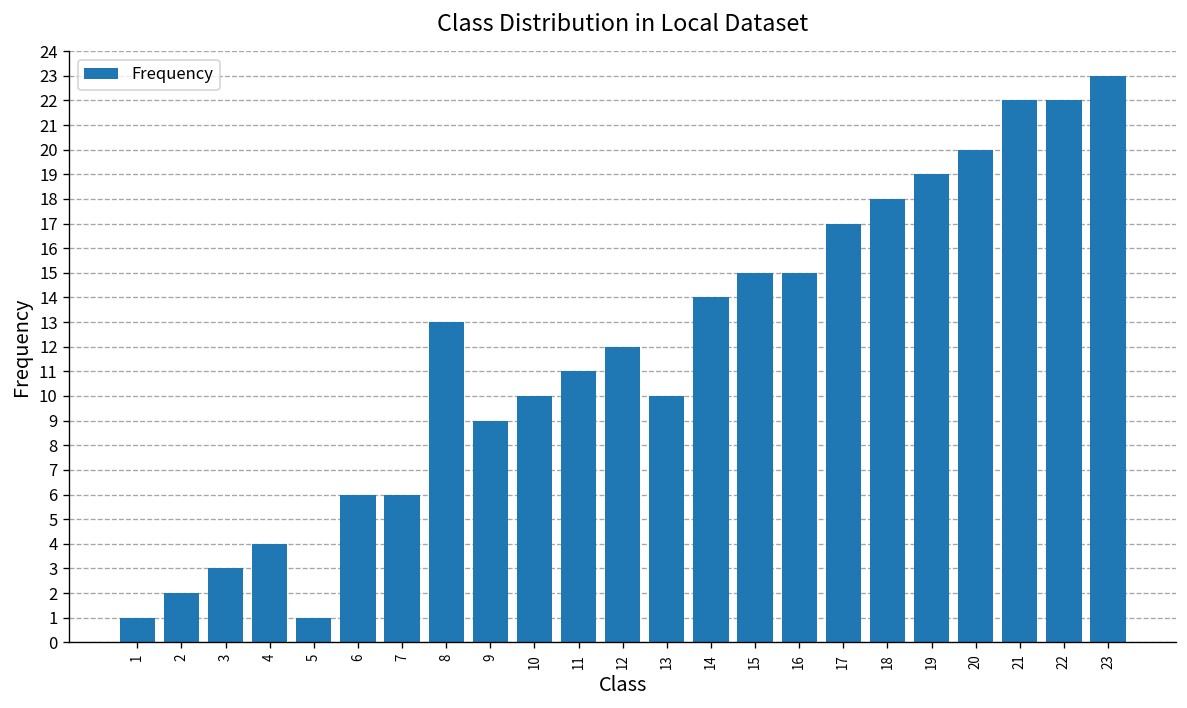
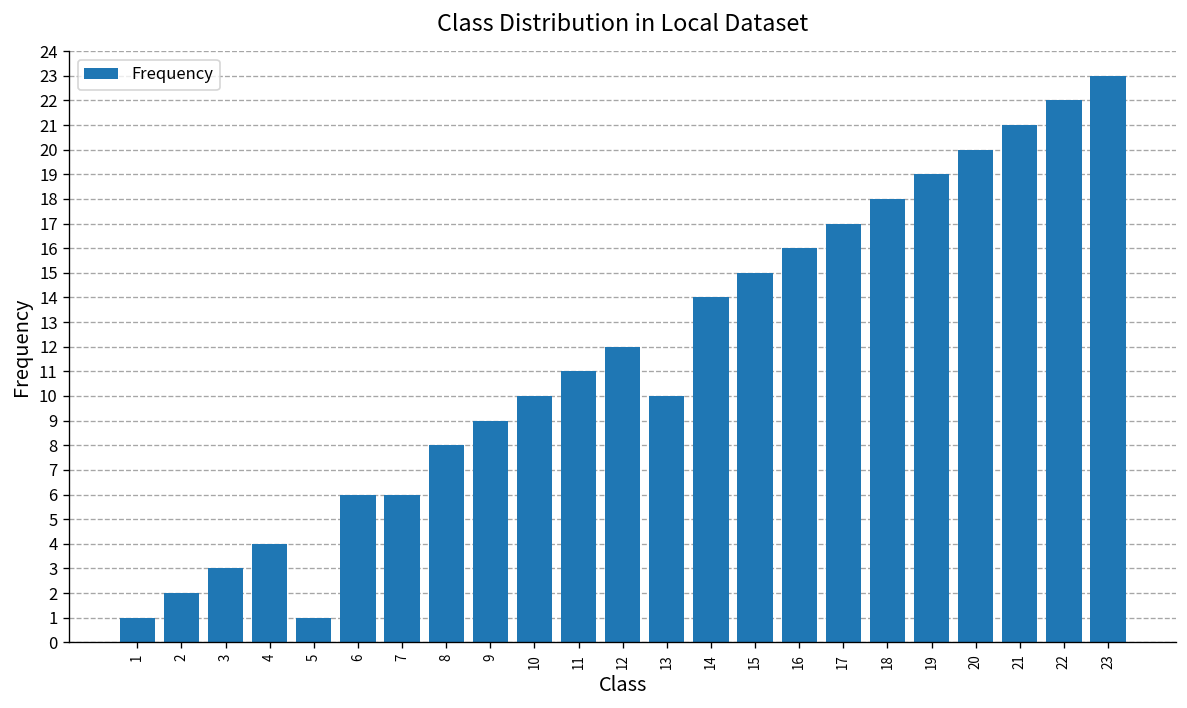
8: 13 -> 8
16: 15 -> 16
21: 22 -> 21
